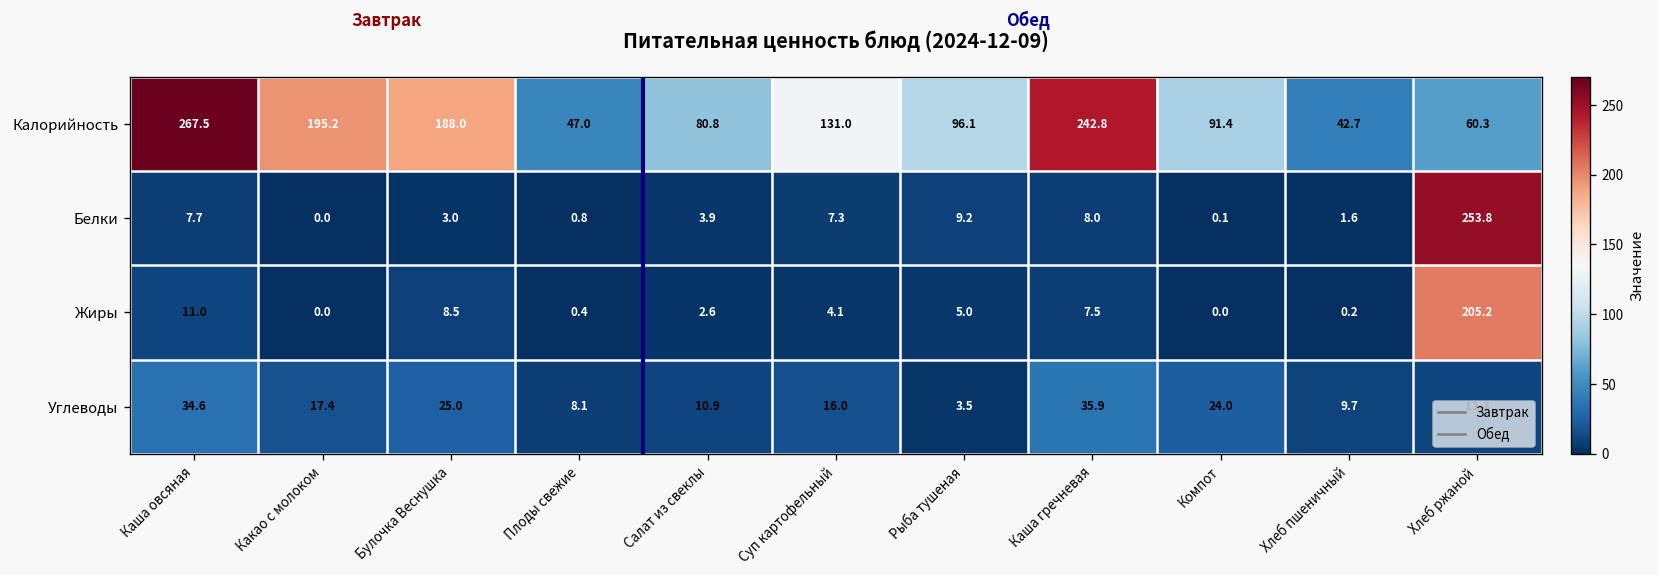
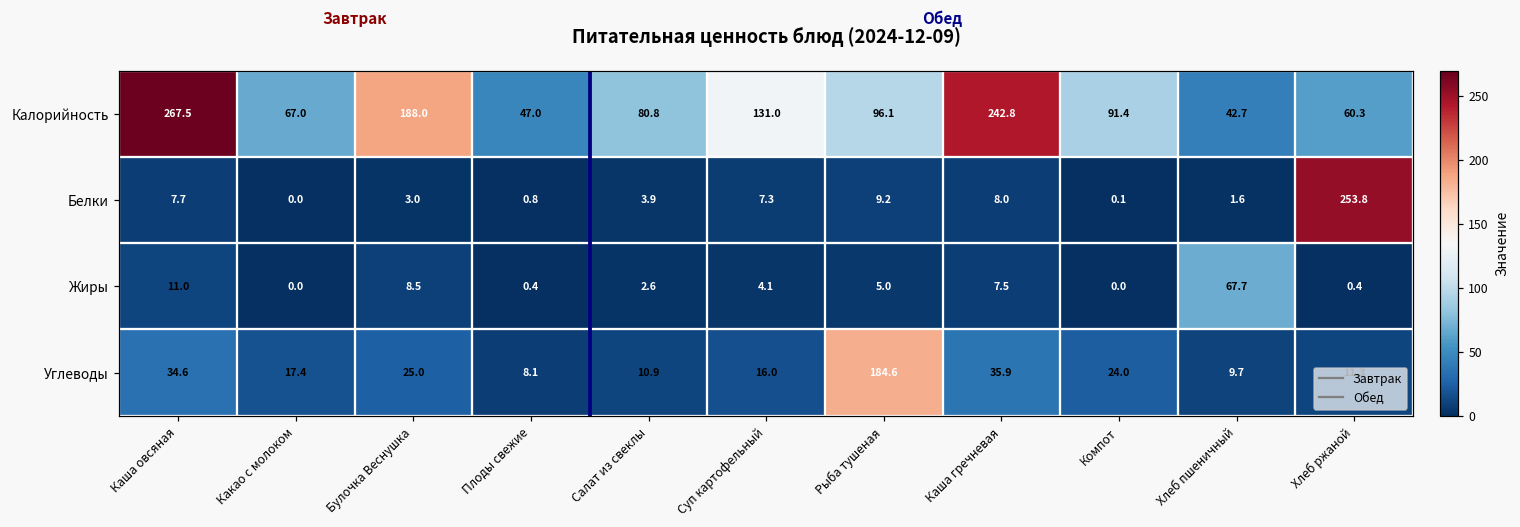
Калорийность, Какао с молоком: 195.2 -> 67.0
Жиры, Хлеб пшеничный: 0.2 -> 67.7
Жиры, Хлеб ржаной: 205.2 -> 0.4
Углеводы, Рыба тушеная: 3.5 -> 184.6
